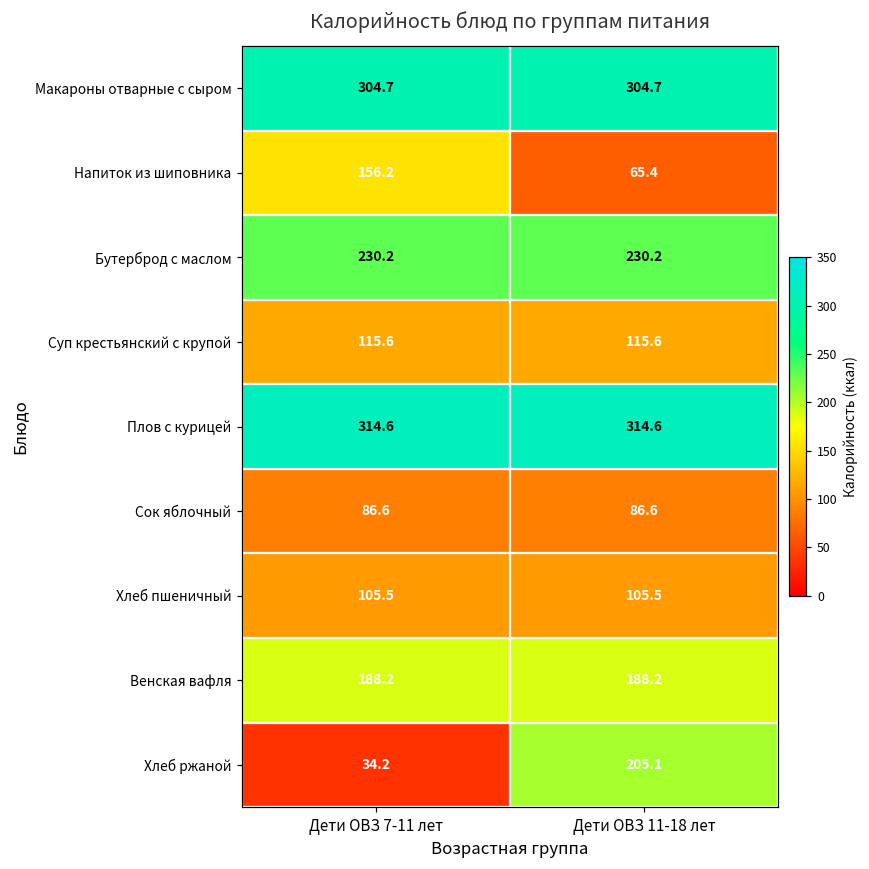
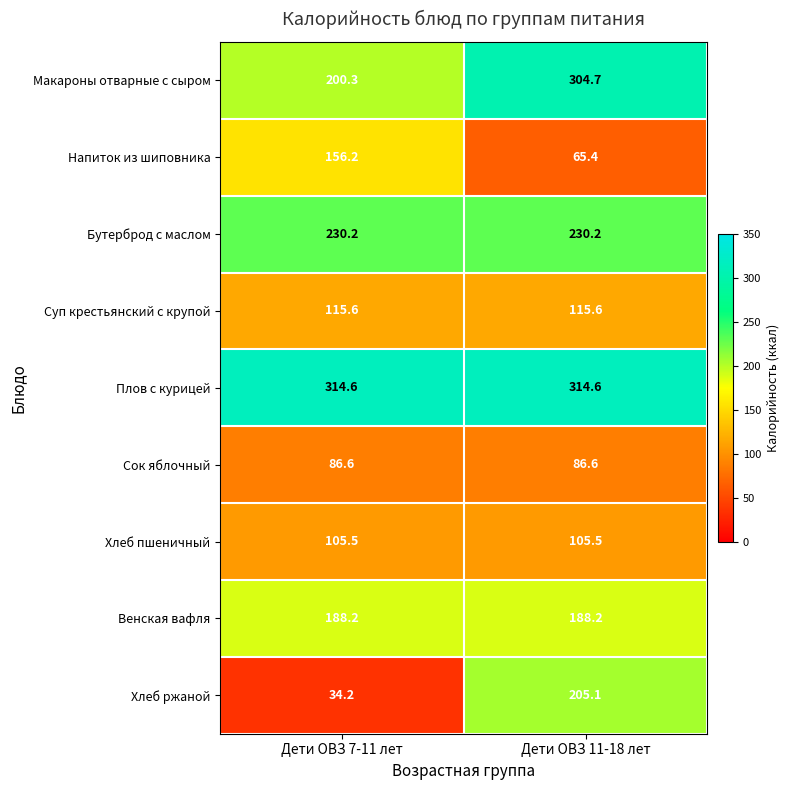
Макароны отварные с сыром, Дети ОВЗ 7-11 лет: 304.7 -> 200.3
